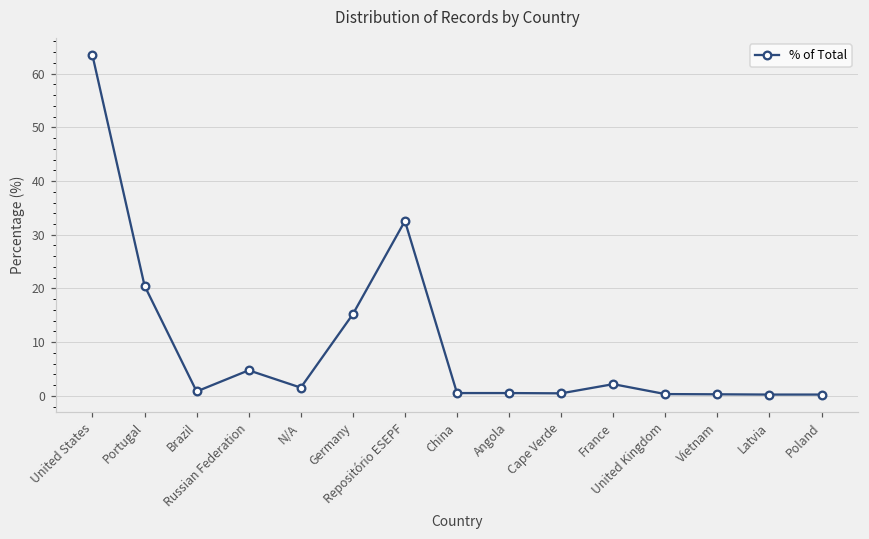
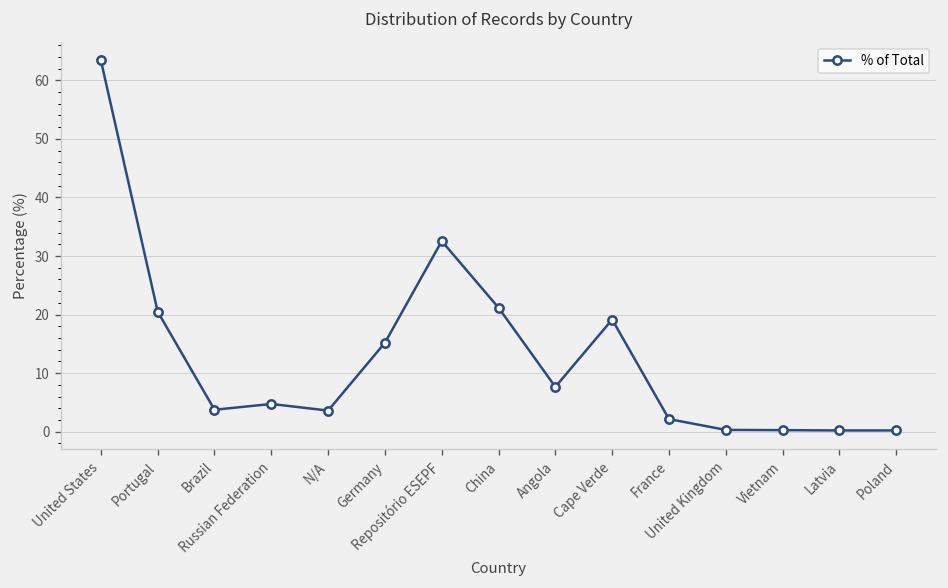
Brazil: 1 -> 4
N/A: 2 -> 4
China: 1 -> 21
Angola: 1 -> 8
Cape Verde: 0 -> 19
